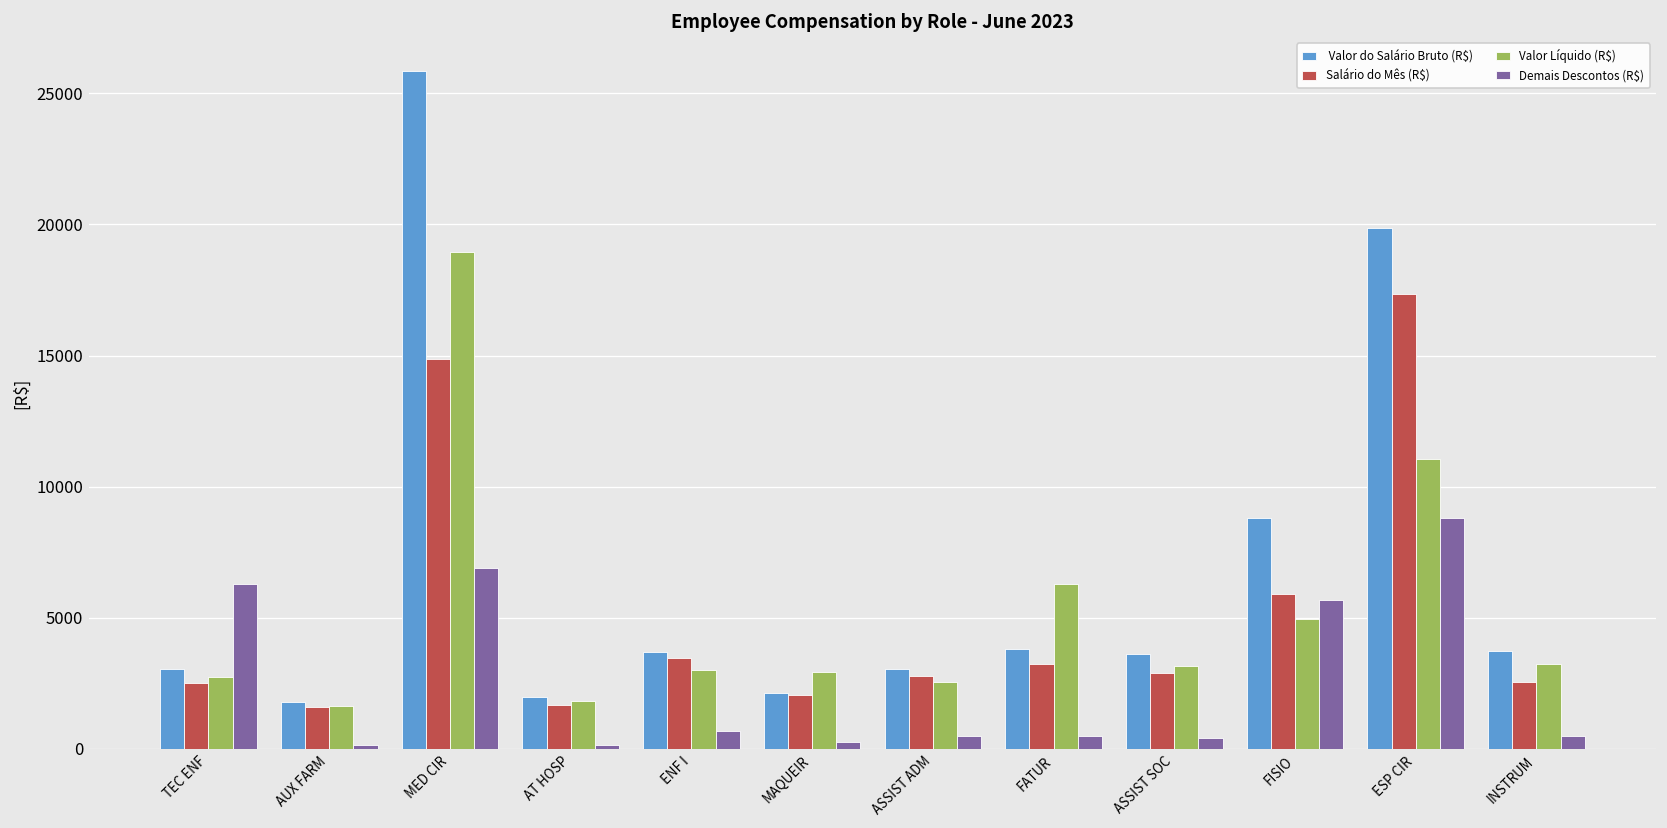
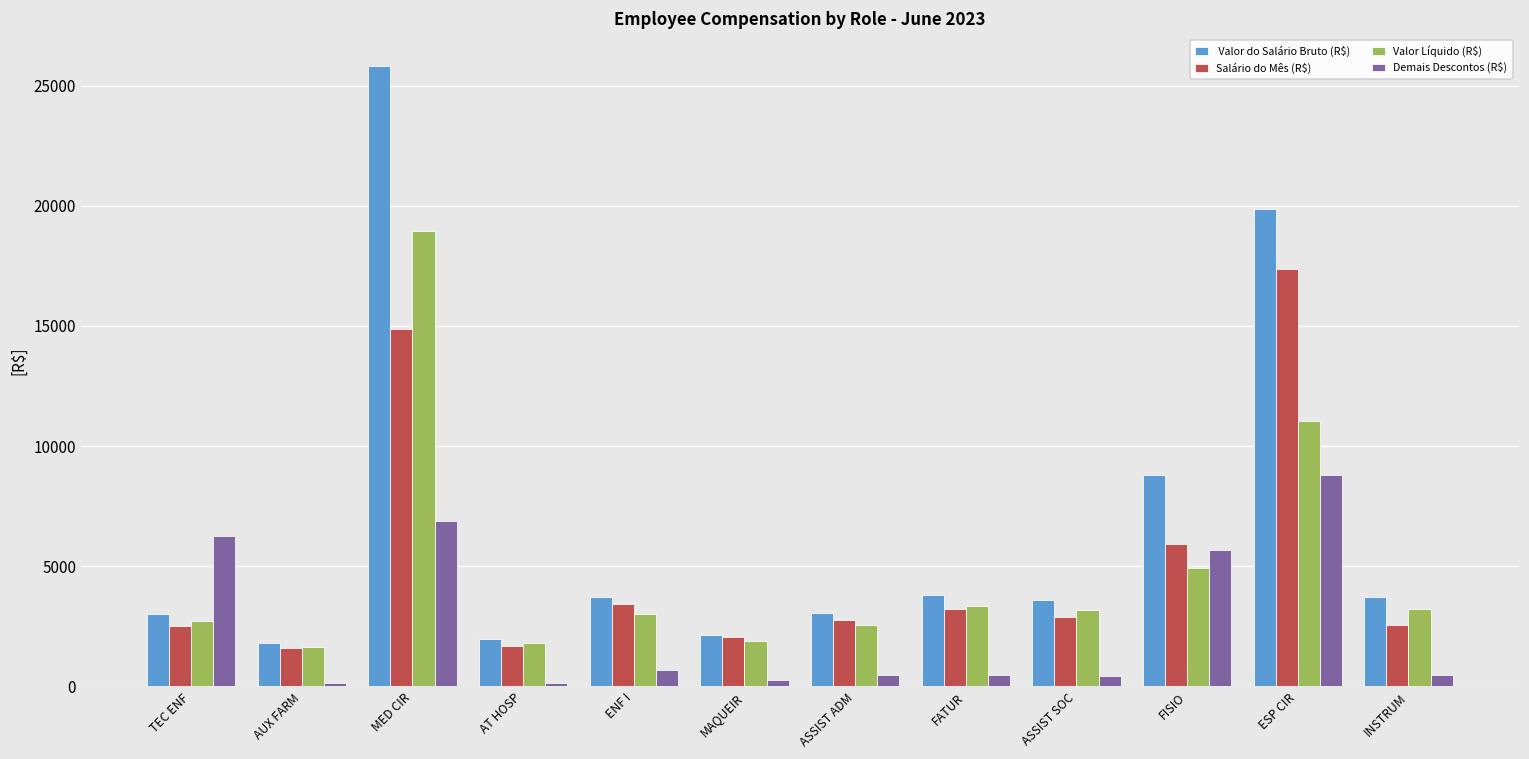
Valor Líquido (R$), MAQUEIR: 2900 -> 1900
Valor Líquido (R$), FATUR: 6300 -> 3300
